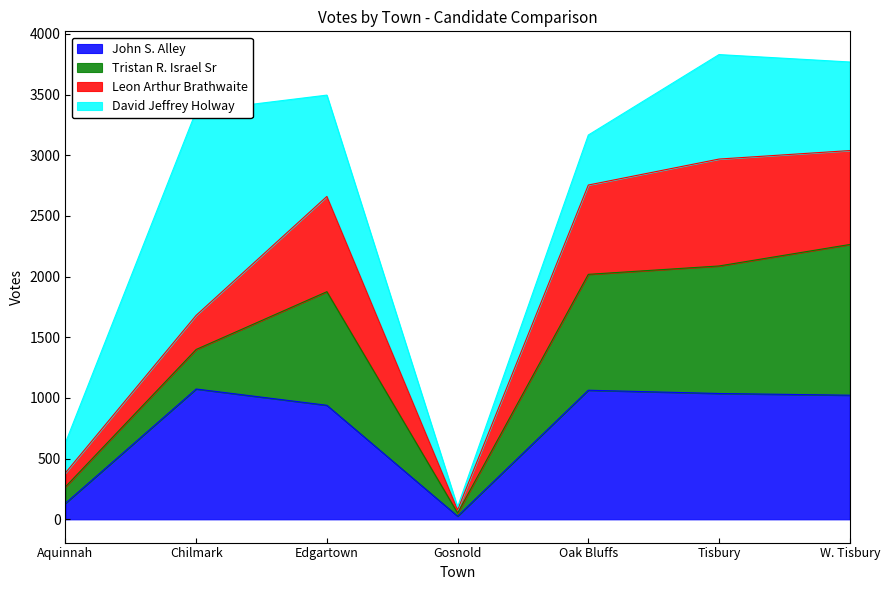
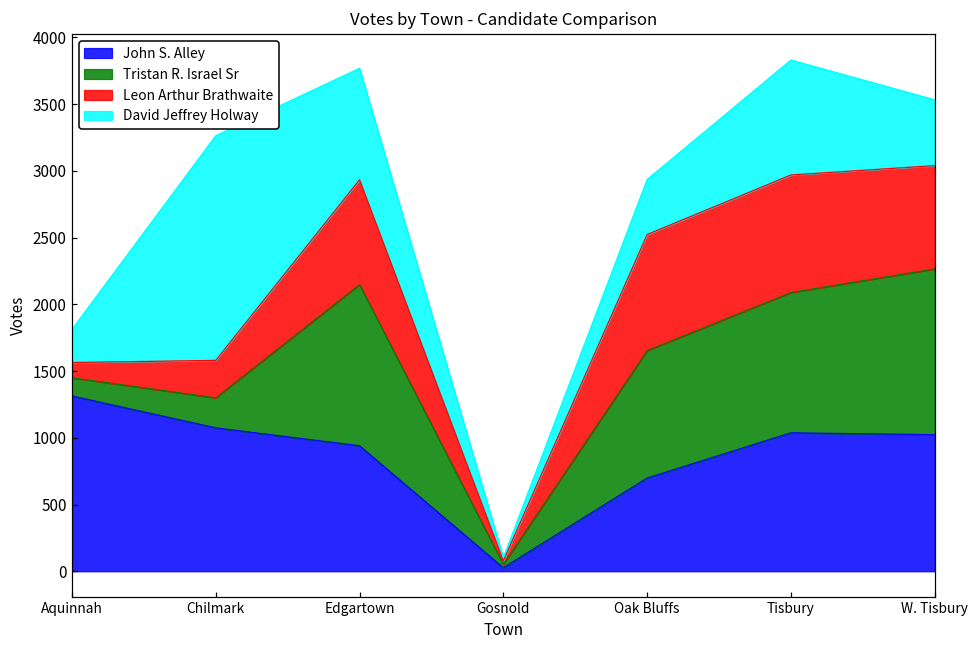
John S. Alley, Aquinnah: 130 -> 1310
Tristan R. Israel Sr, Chilmark: 330 -> 230
Tristan R. Israel Sr, Edgartown: 940 -> 1210
John S. Alley, Oak Bluffs: 1060 -> 700
Leon Arthur Brathwaite, Oak Bluffs: 740 -> 870
David Jeffrey Holway, W. Tisbury: 730 -> 490
